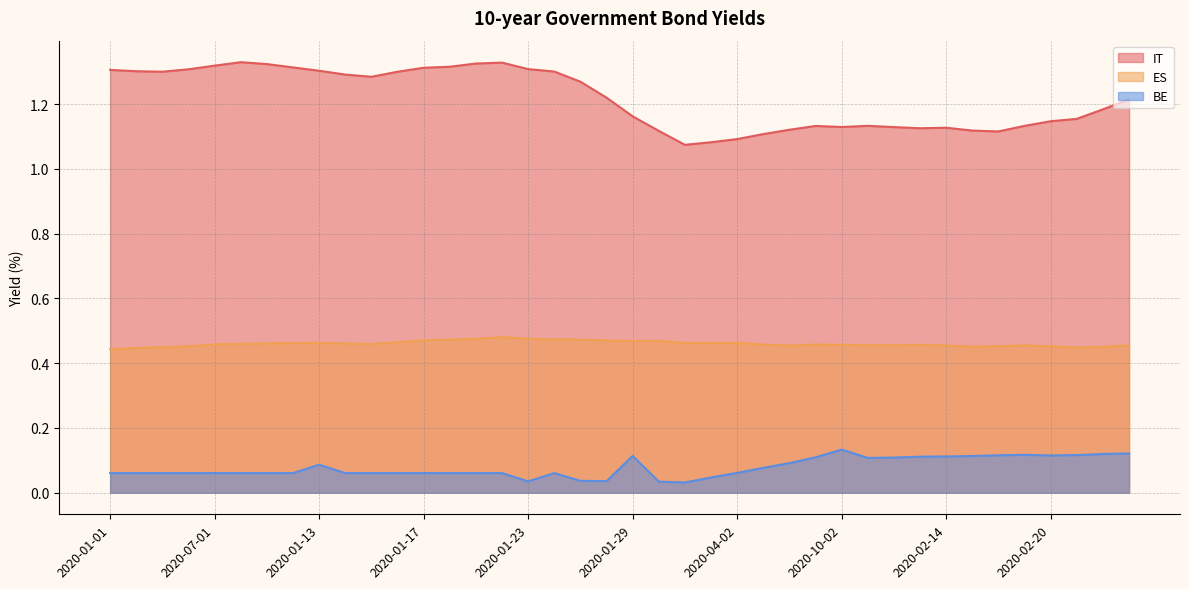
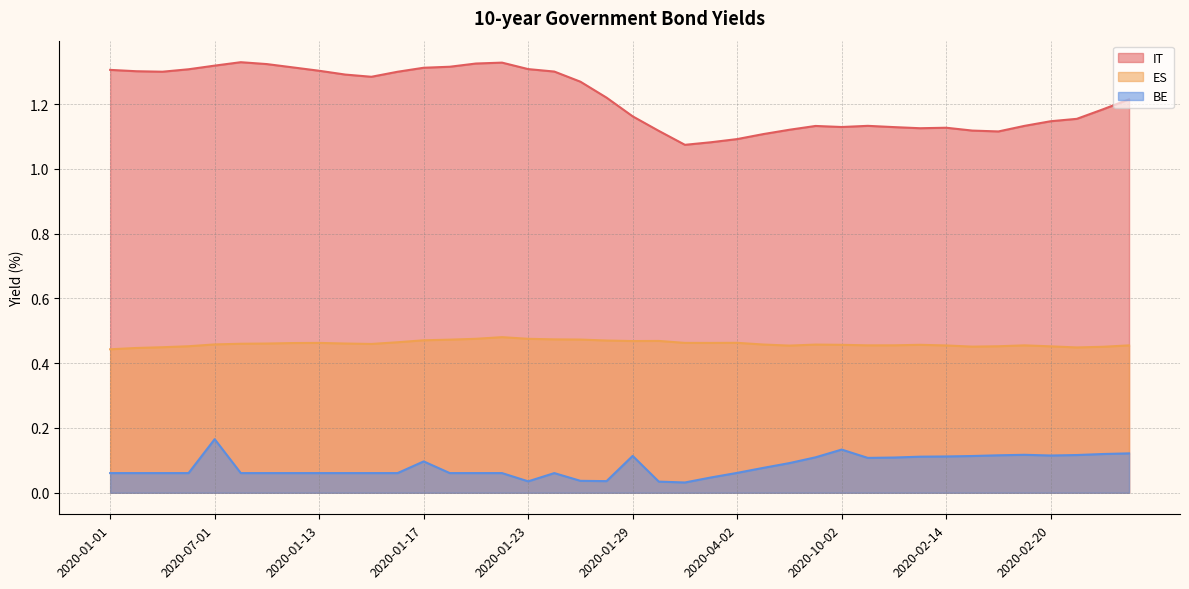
BE, 2020-07-01: 0.06 -> 0.17
BE, 2020-01-13: 0.09 -> 0.06
BE, 2020-01-17: 0.06 -> 0.10
